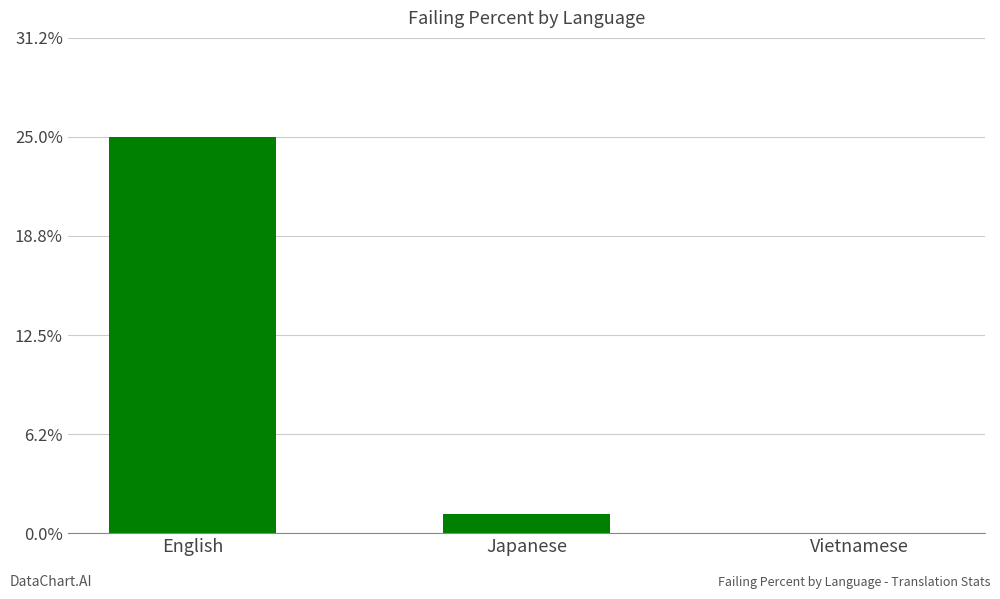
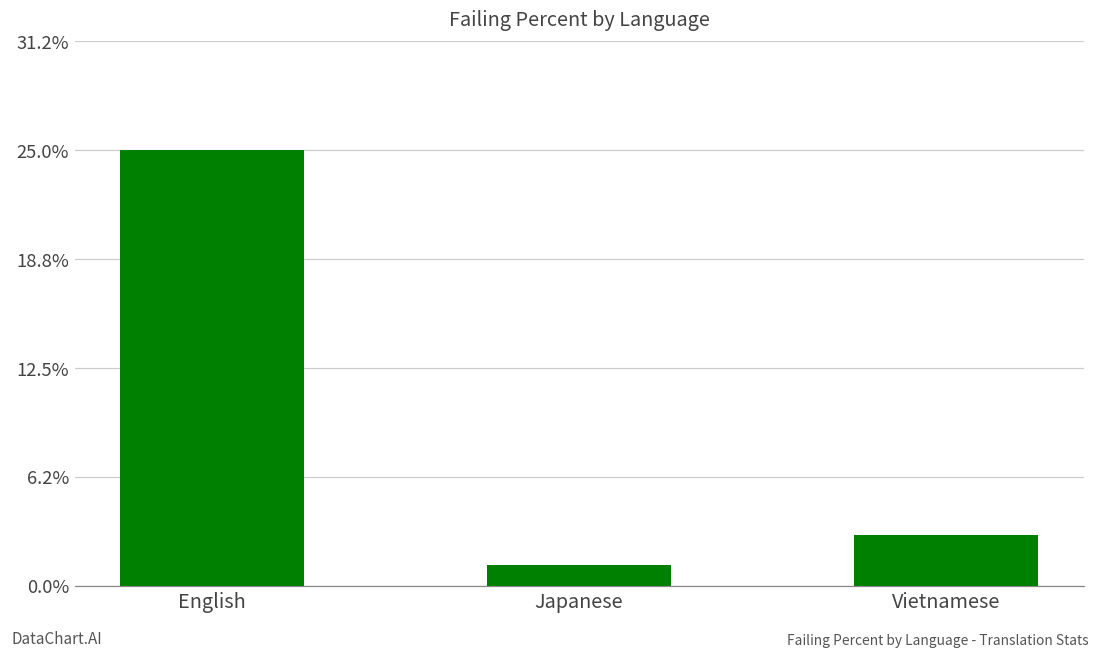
Vietnamese: 0.0% -> 2.9%
